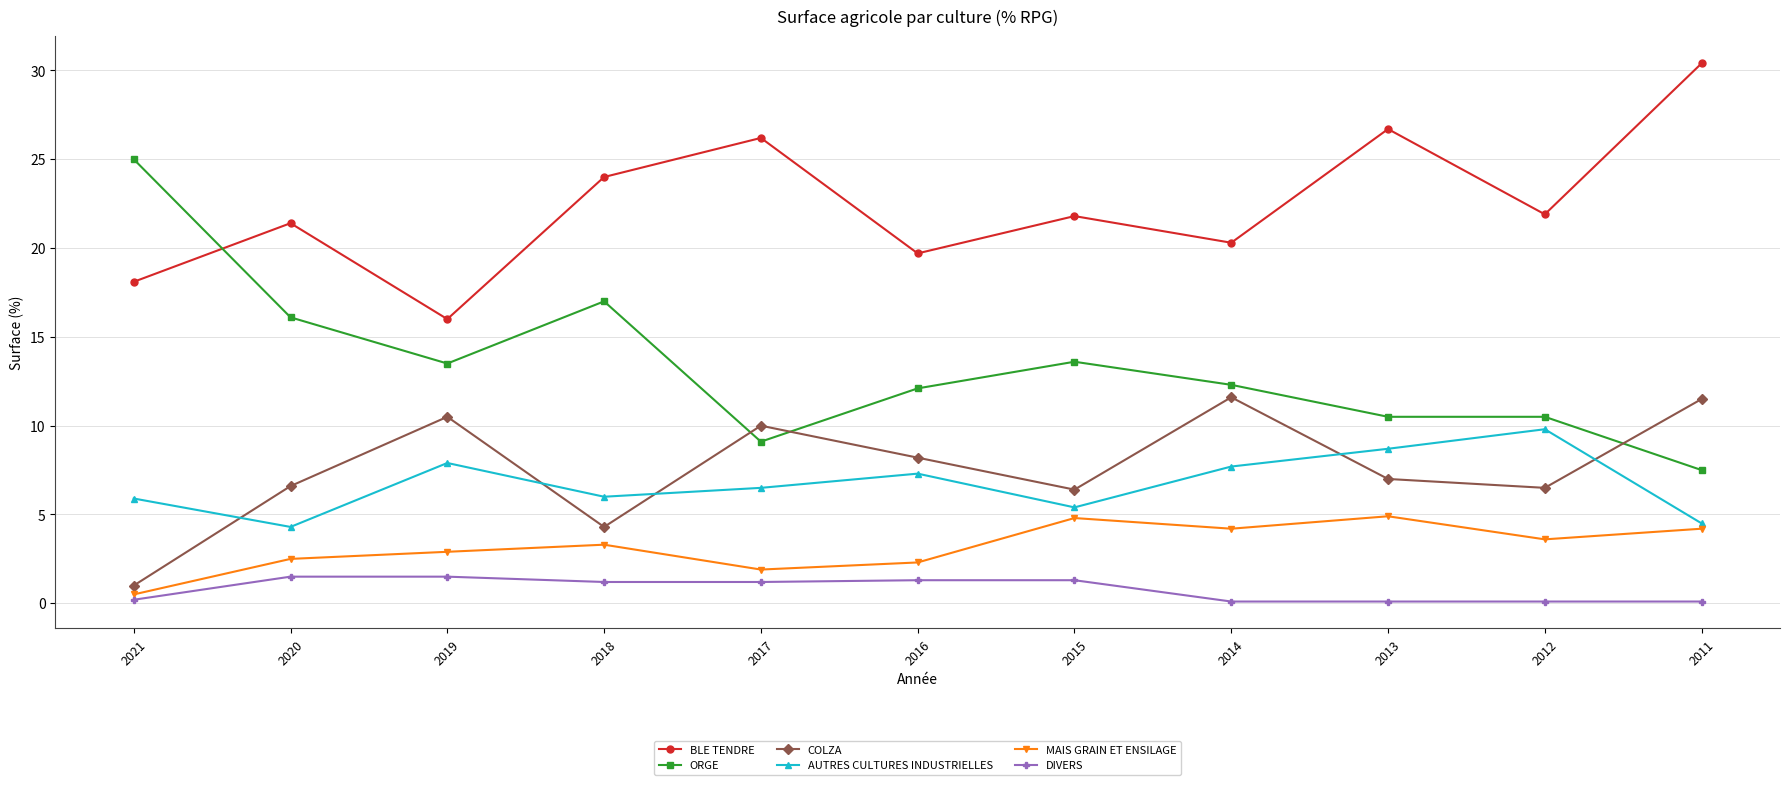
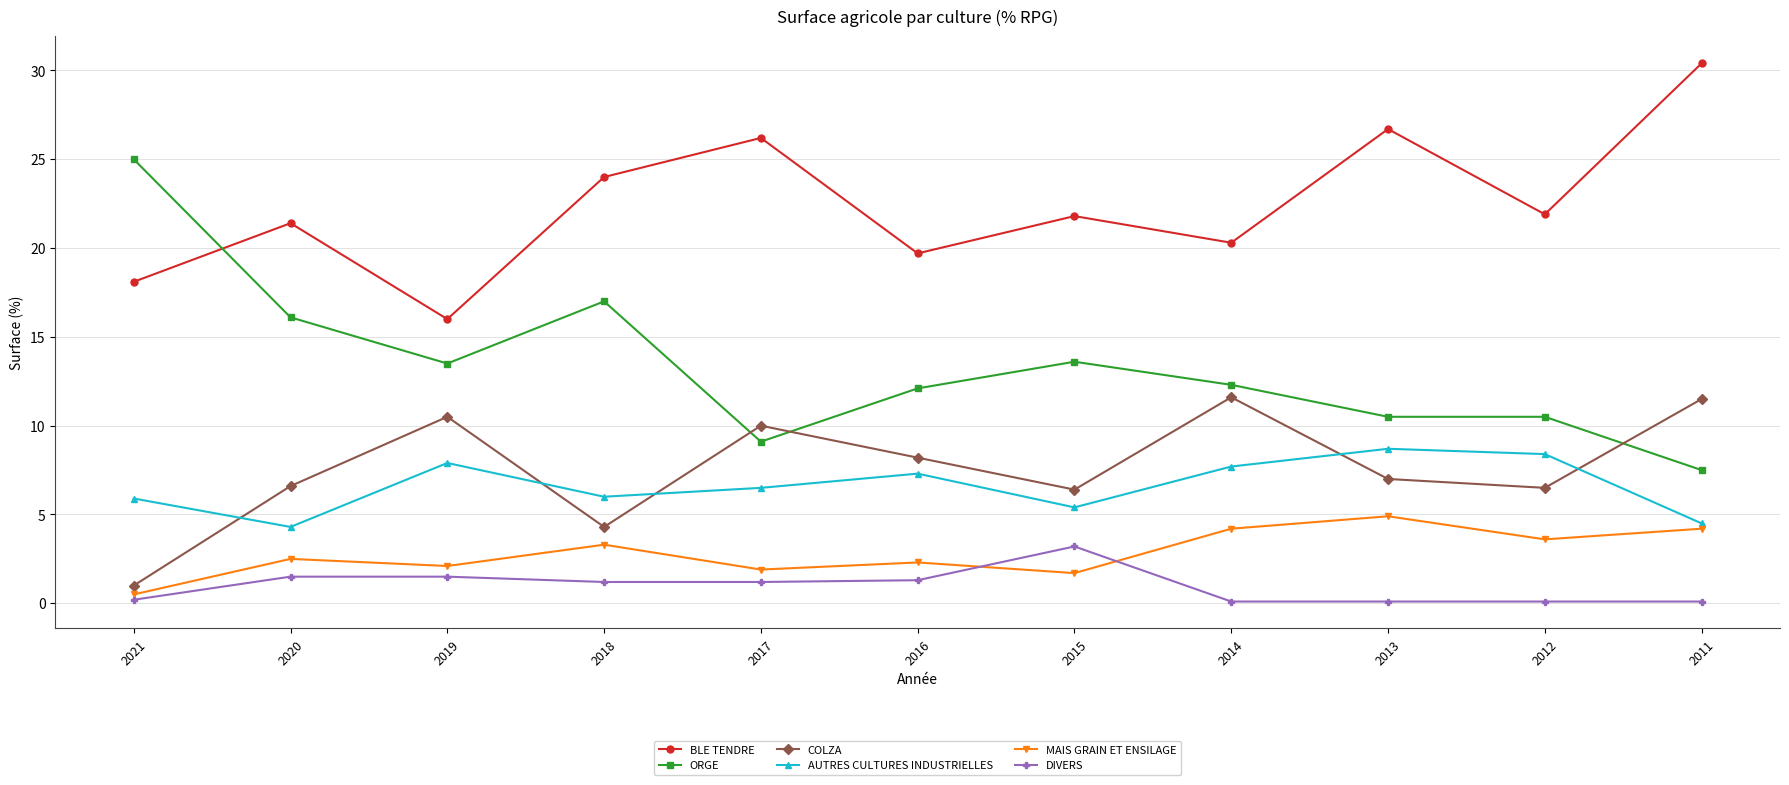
MAIS GRAIN ET ENSILAGE, 2019: 2.9 -> 2.1
MAIS GRAIN ET ENSILAGE, 2015: 4.8 -> 1.7
DIVERS, 2015: 1.3 -> 3.2
AUTRES CULTURES INDUSTRIELLES, 2012: 9.8 -> 8.4
